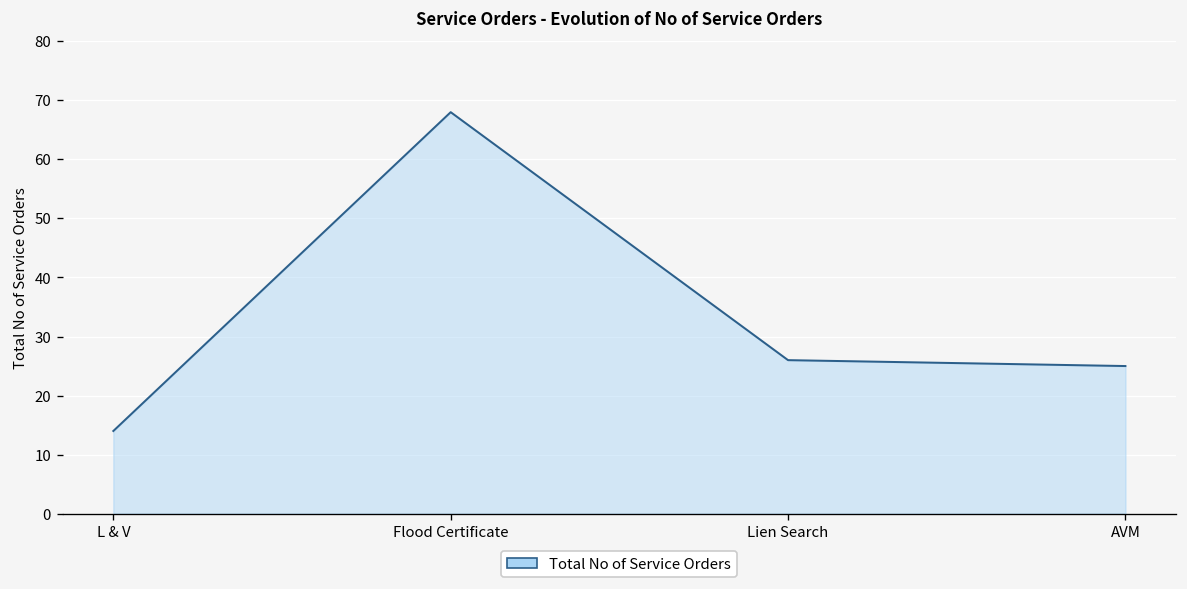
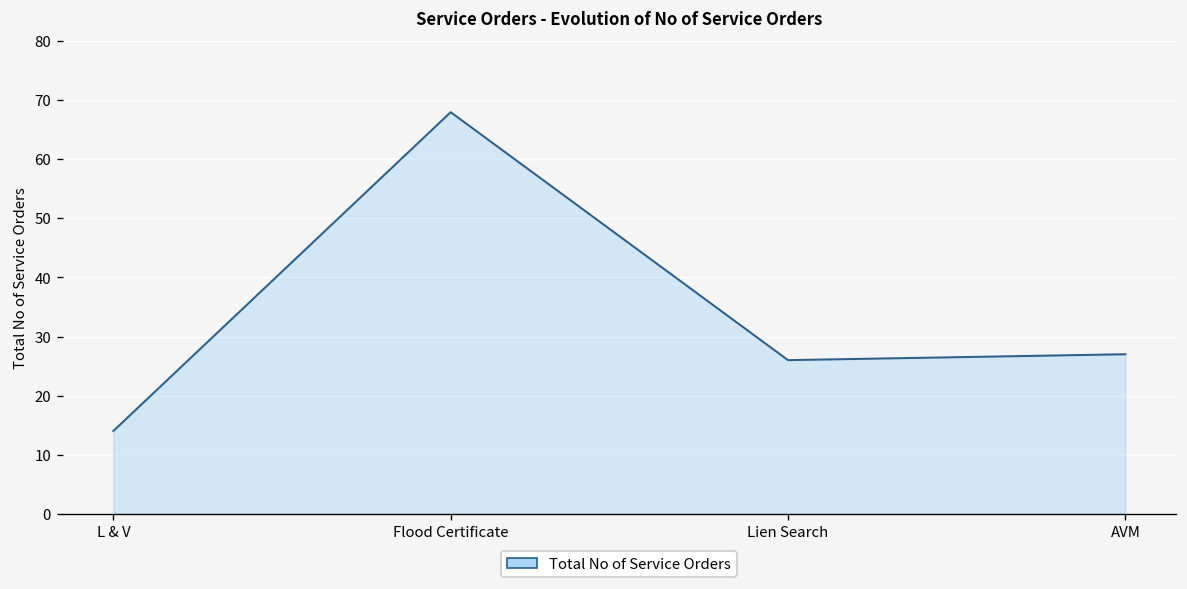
AVM: 25 -> 27
